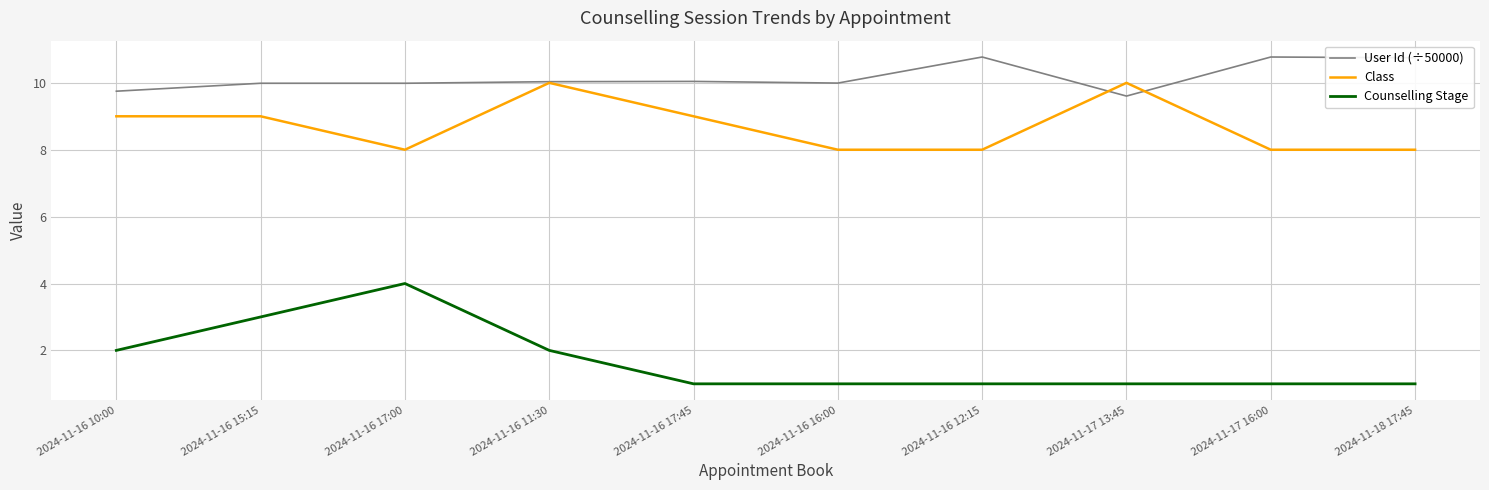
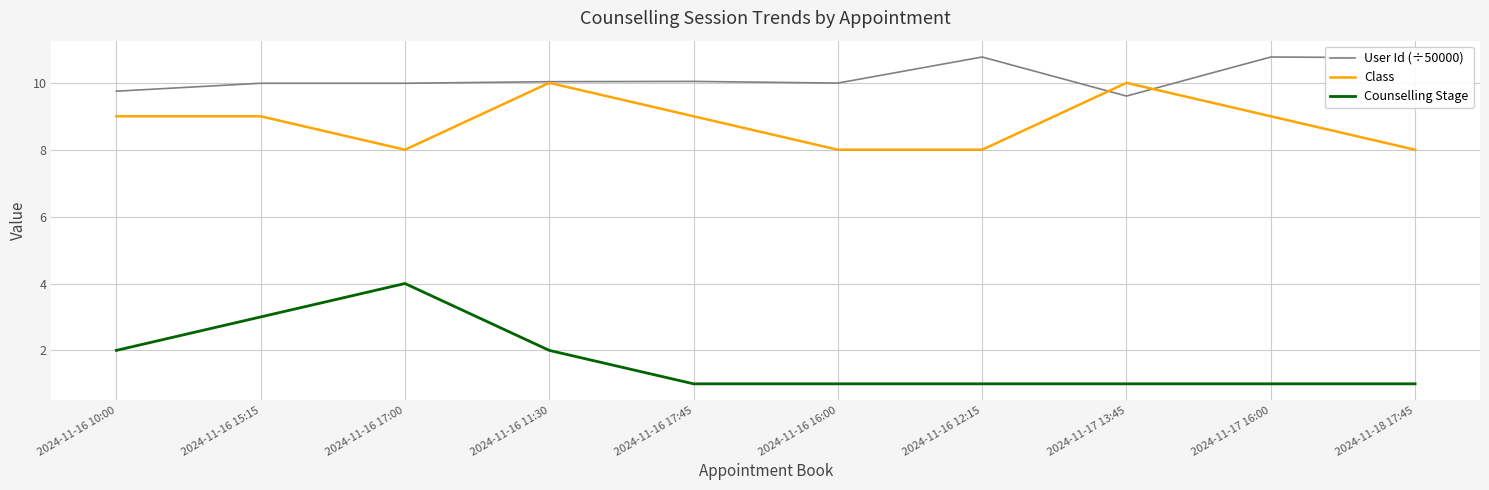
Class, 2024-11-17 16:00: 8 -> 9
